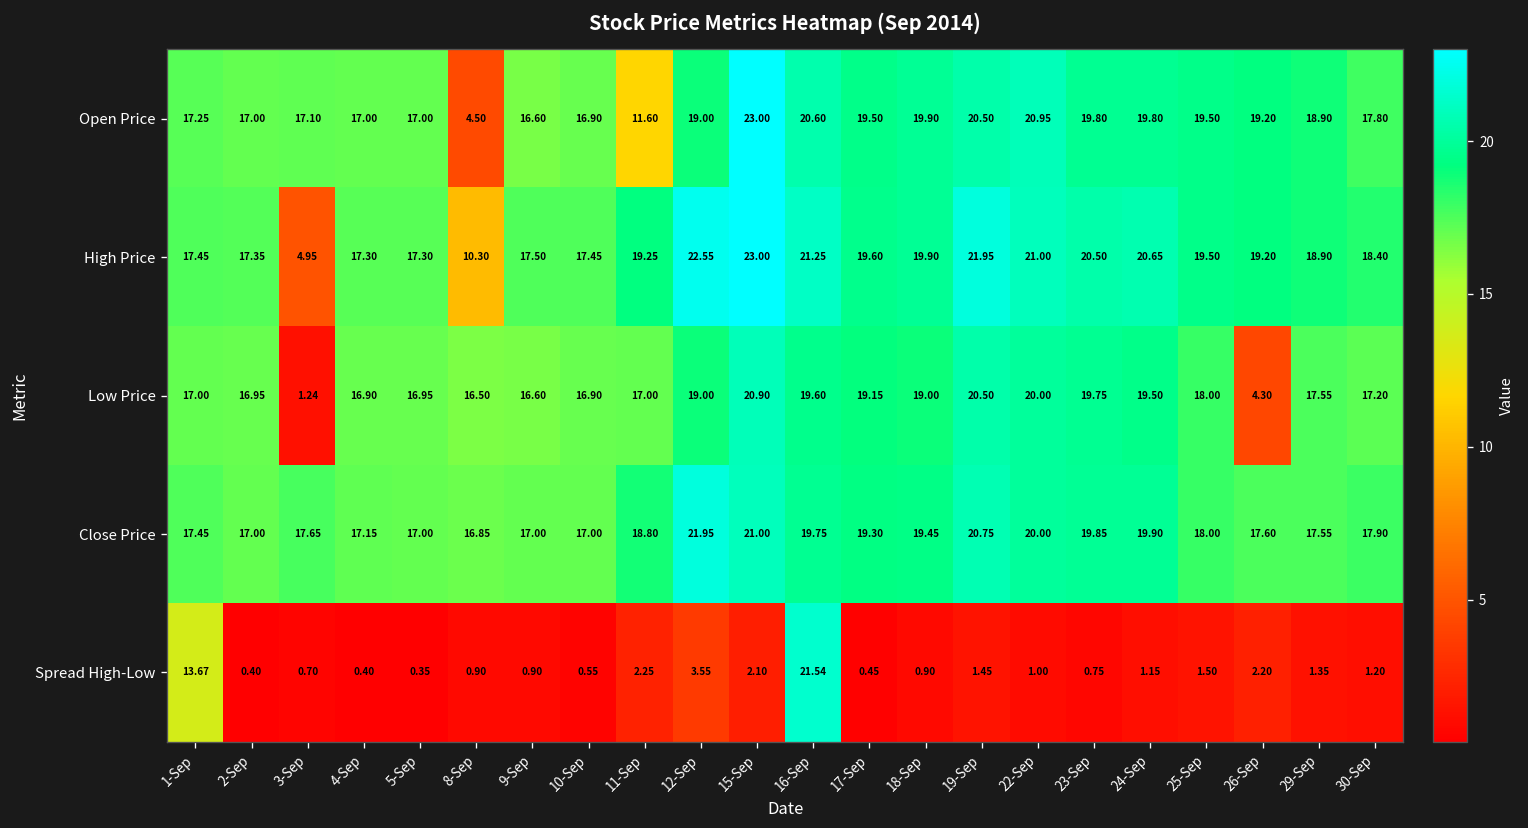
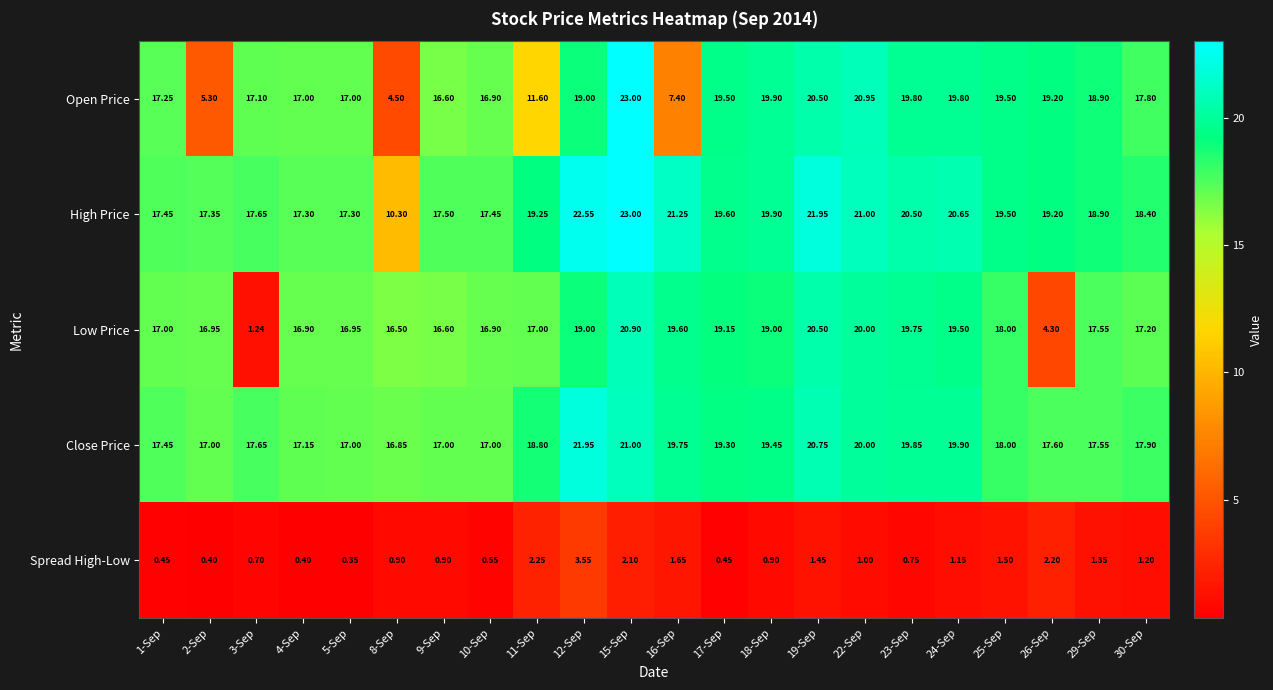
Open Price, 2-Sep: 17.00 -> 5.30
Open Price, 16-Sep: 20.60 -> 7.40
High Price, 3-Sep: 4.95 -> 17.65
Spread High-Low, 1-Sep: 13.67 -> 0.45
Spread High-Low, 16-Sep: 21.54 -> 1.65
